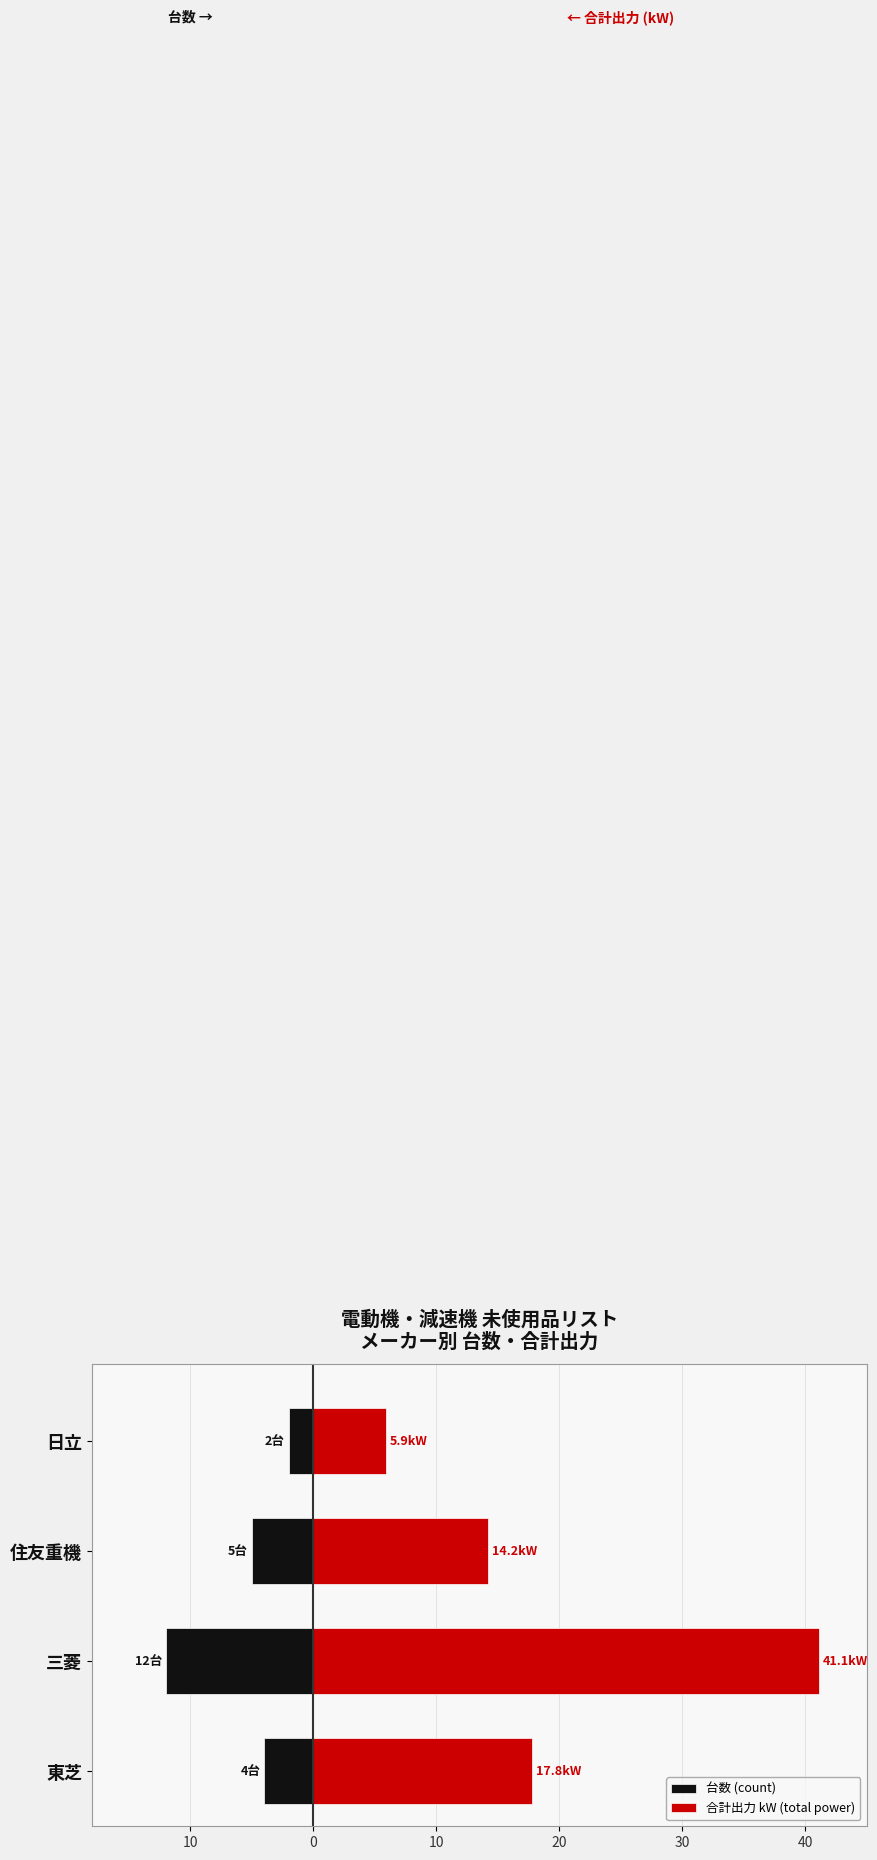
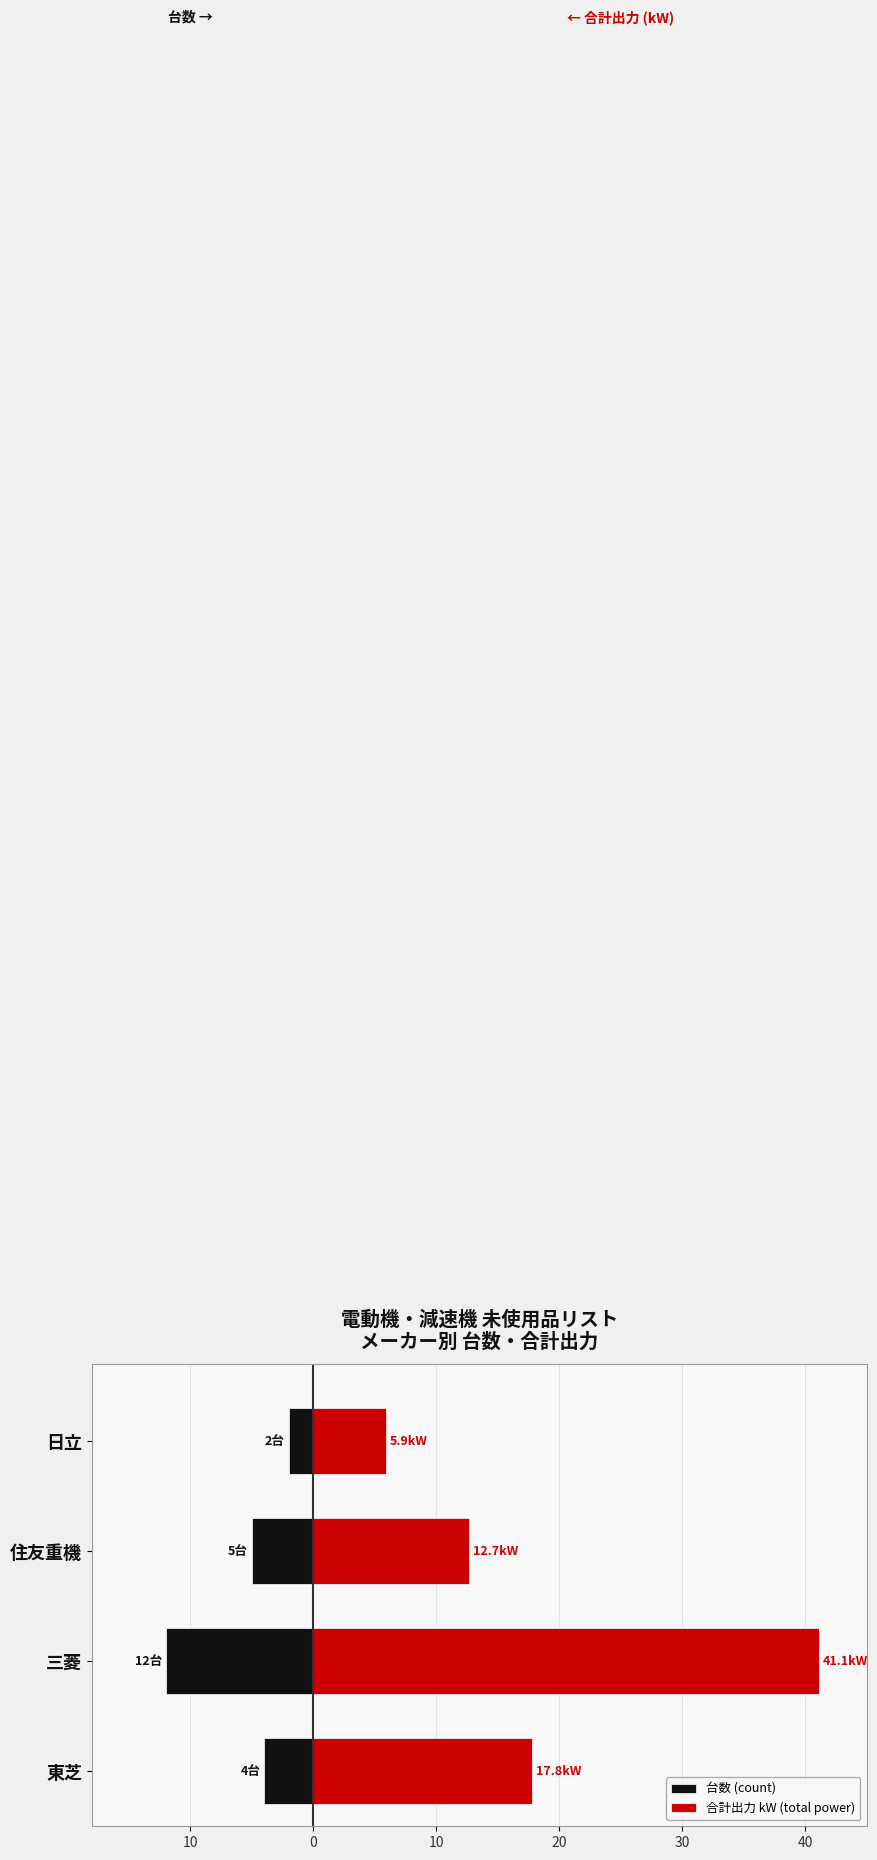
合計出力 kW (total power), 住友重機: 14.2 -> 12.7
